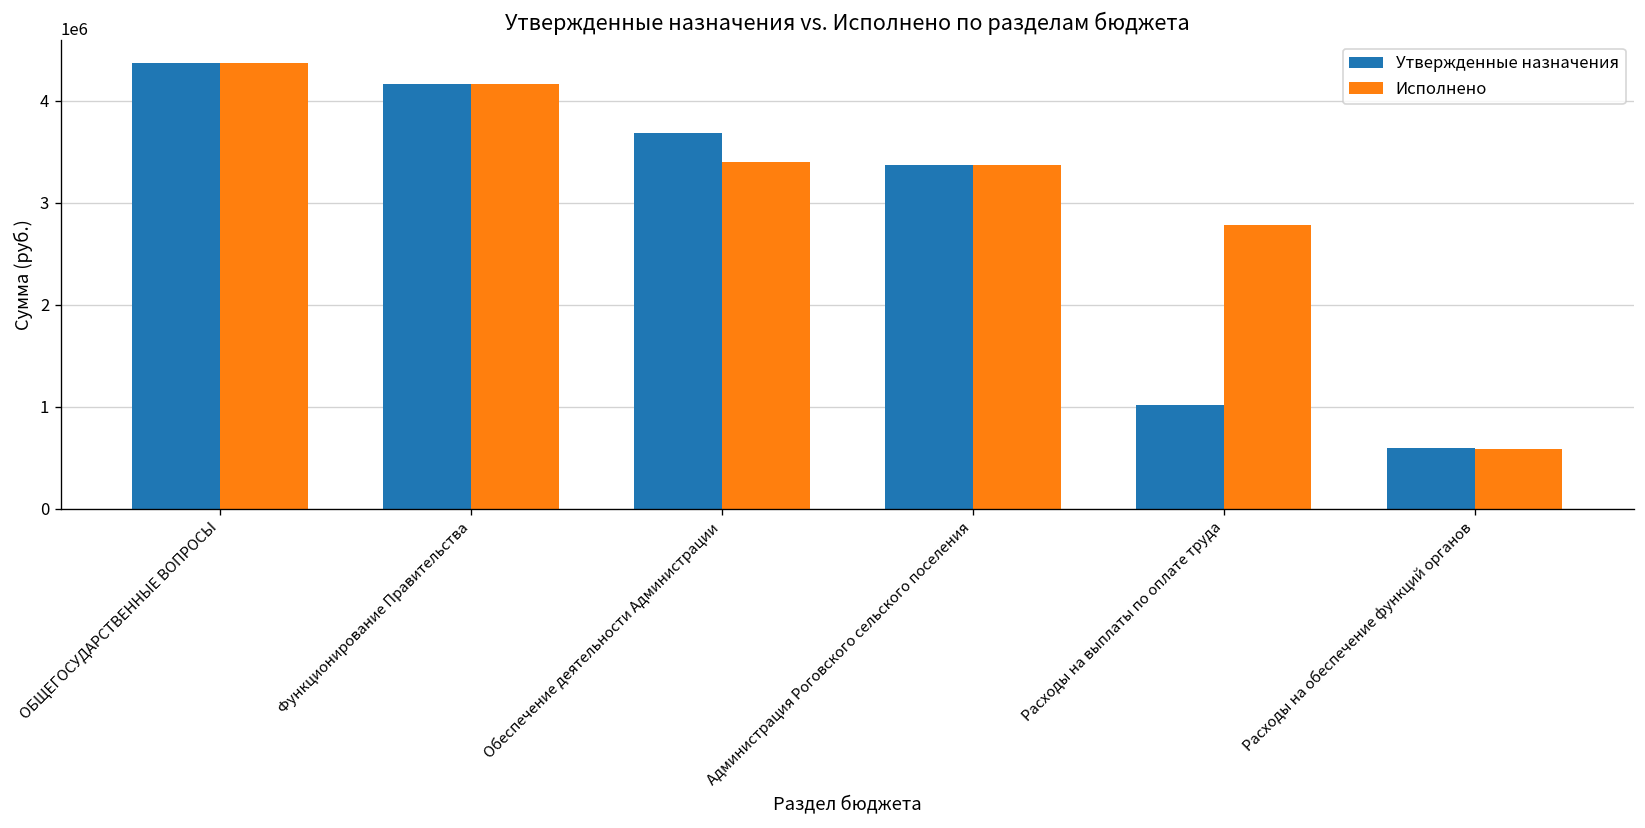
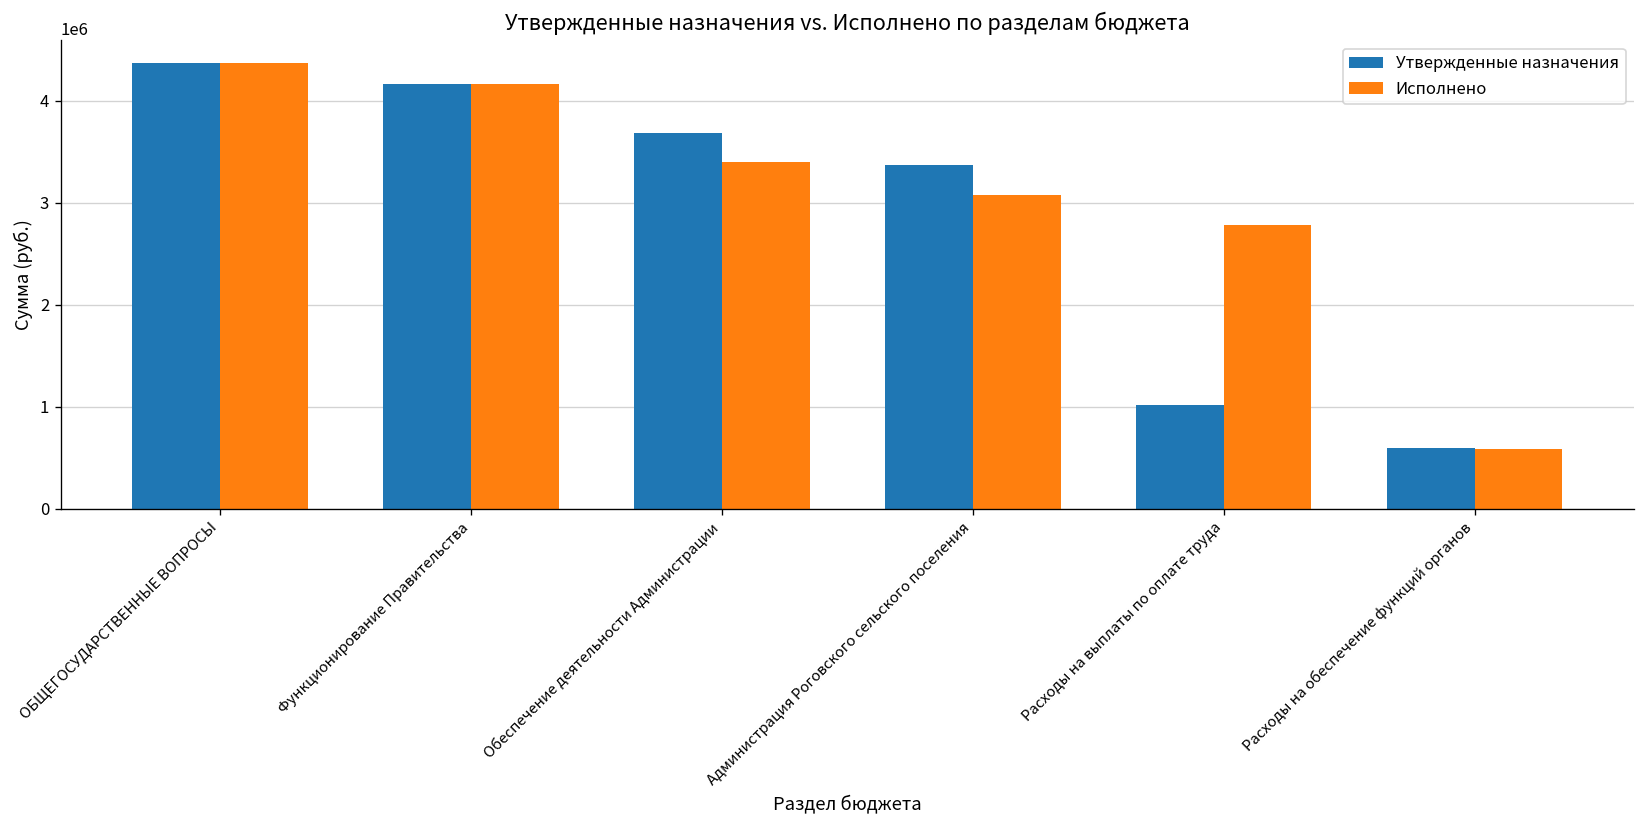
Исполнено, Администрация Роговского сельского поселения: 3400000 -> 3100000
